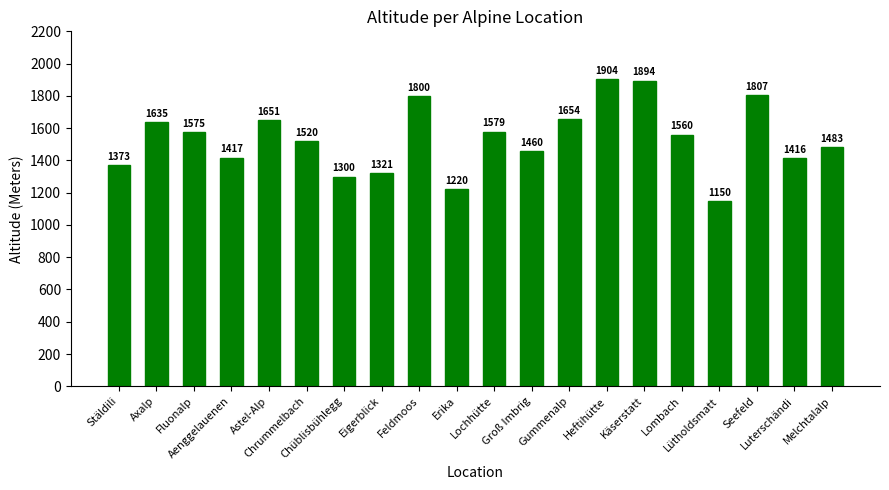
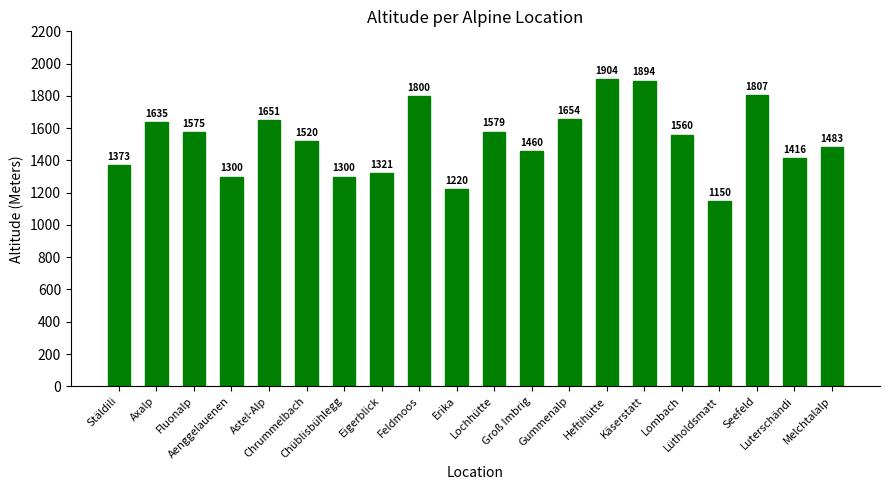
Aenggelauenen: 1417 -> 1300
